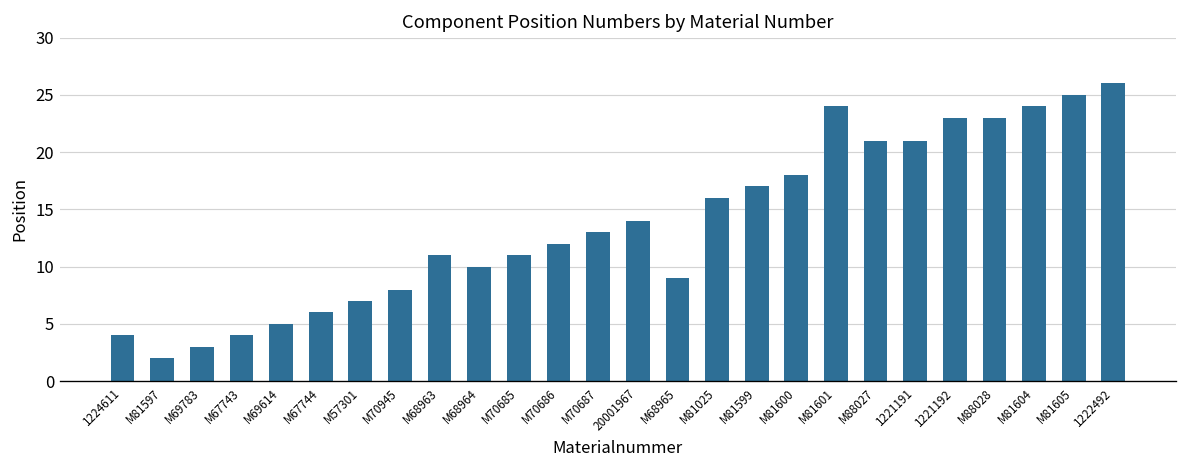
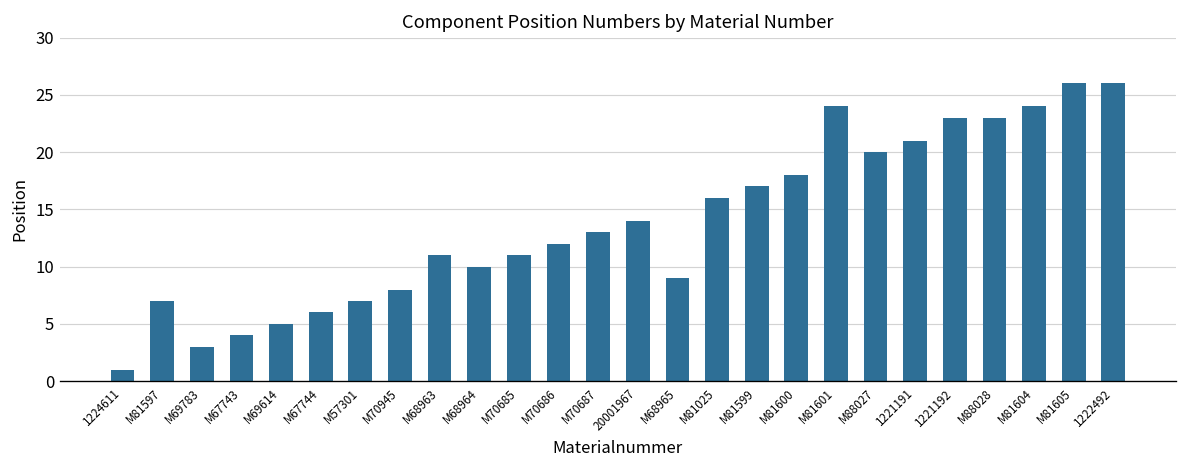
1224611: 4 -> 1
M81597: 2 -> 7
M88027: 21 -> 20
M81605: 25 -> 26
